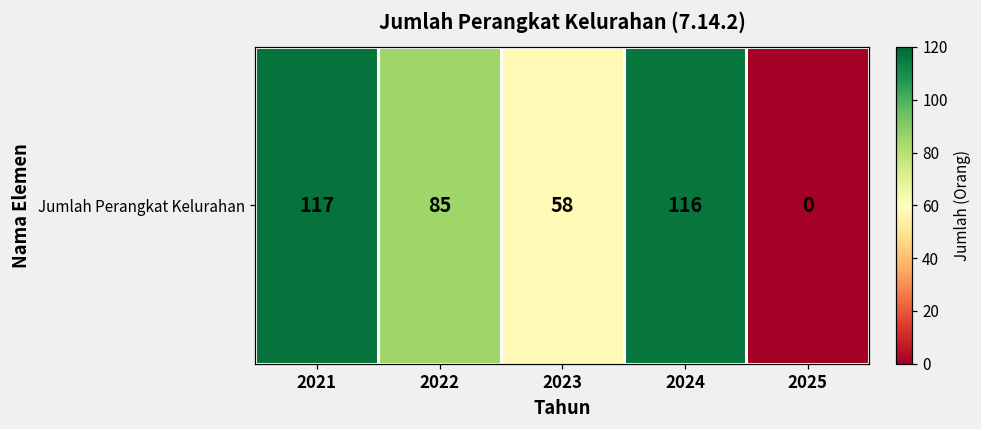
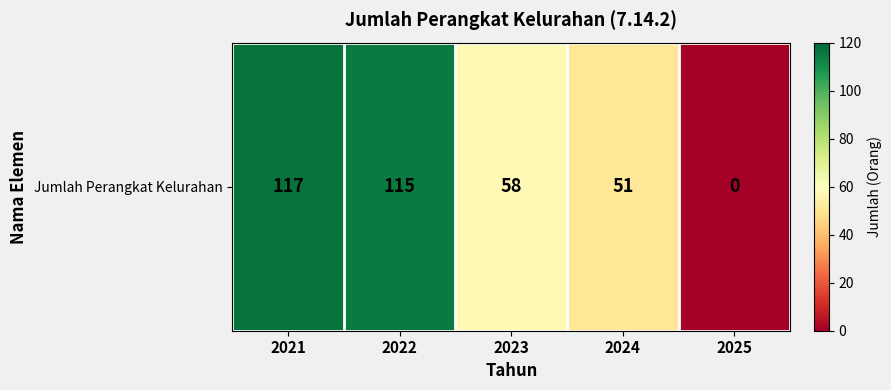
Jumlah Perangkat Kelurahan, 2022: 85 -> 115
Jumlah Perangkat Kelurahan, 2024: 116 -> 51
